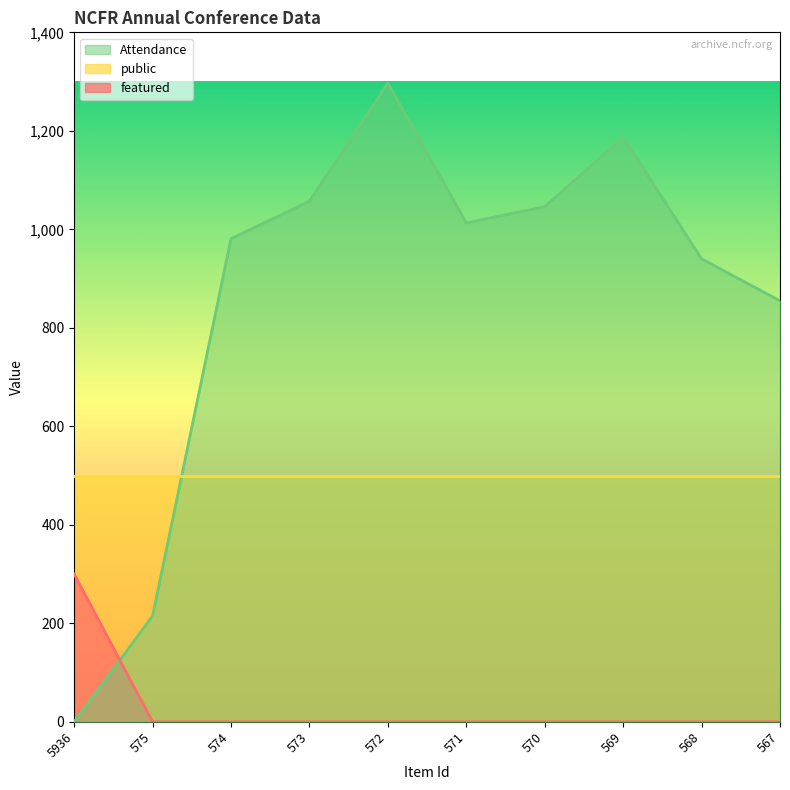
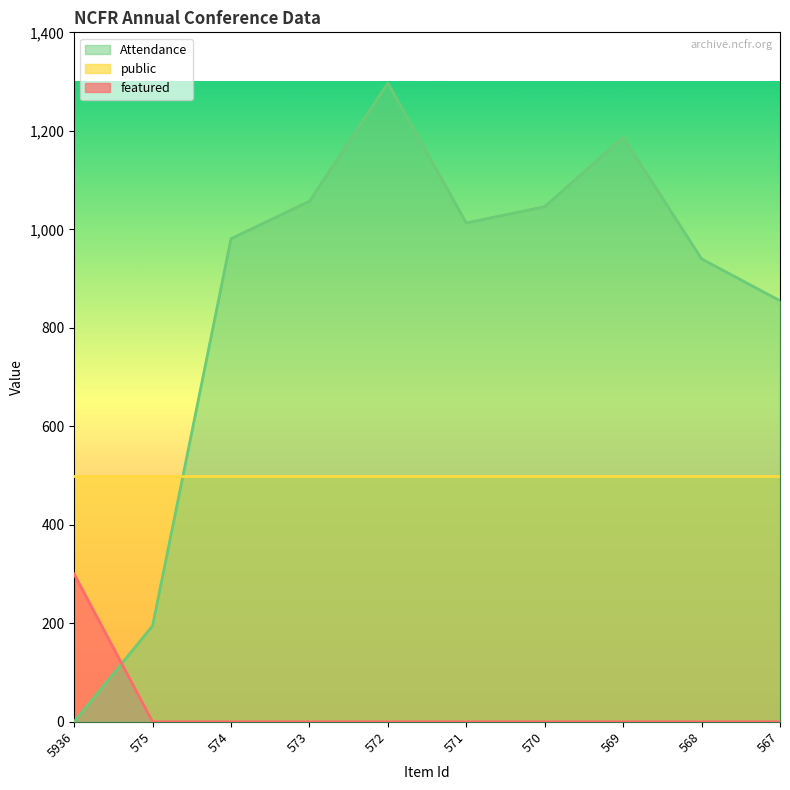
Attendance, 575: 220 -> 200
